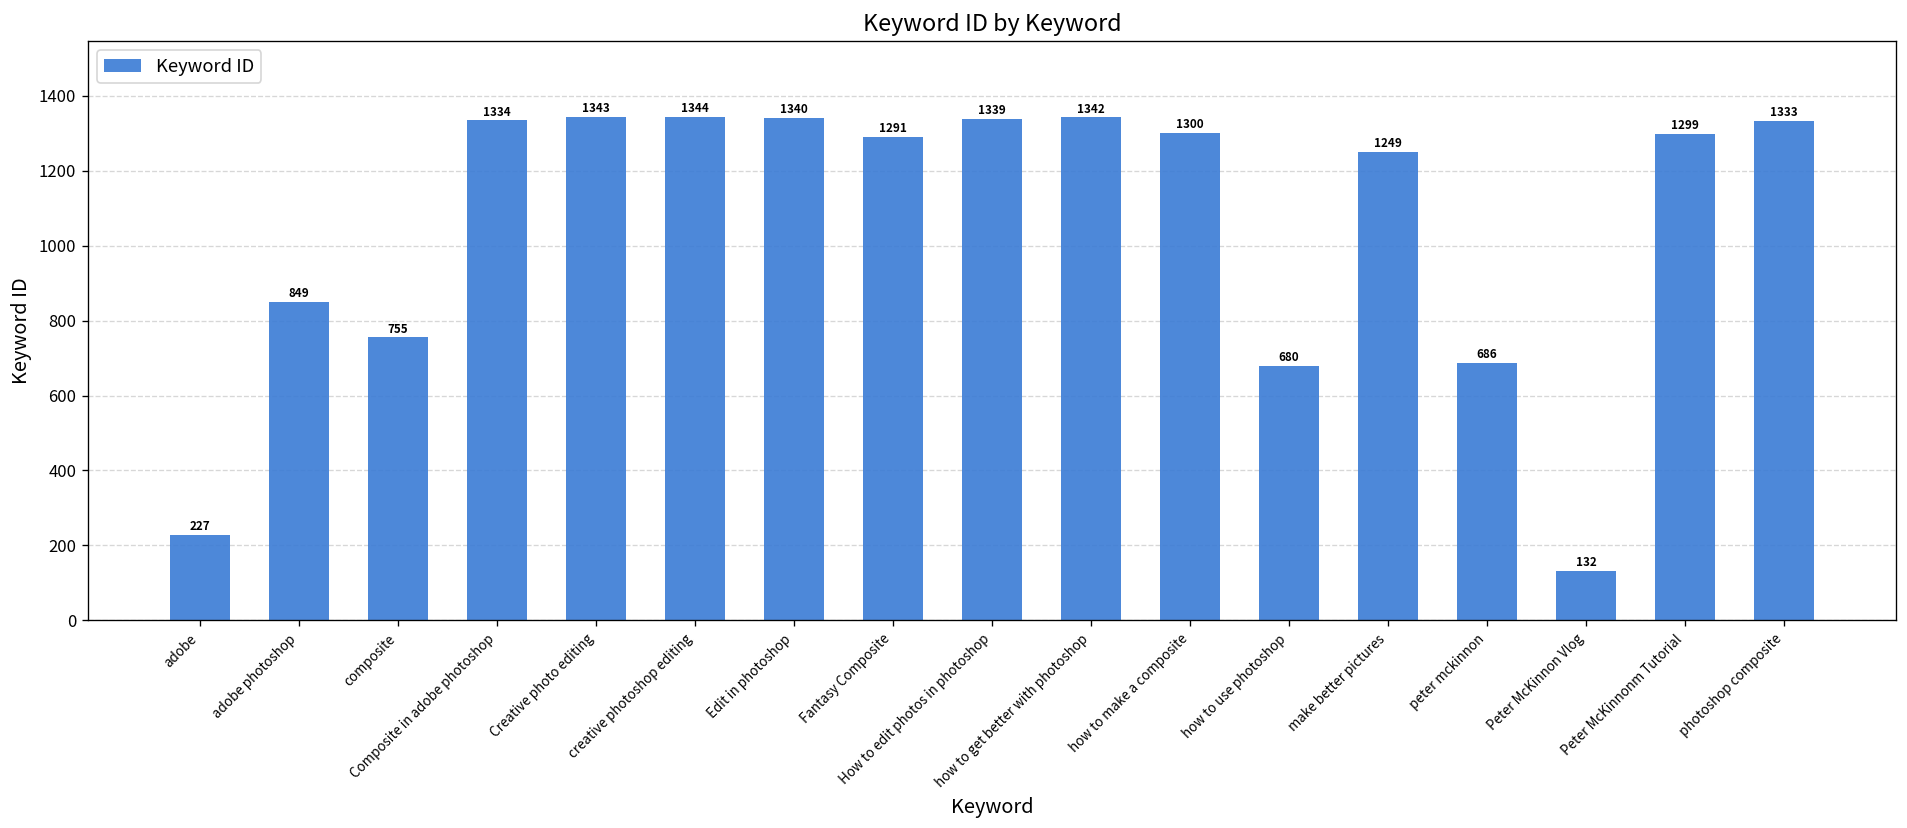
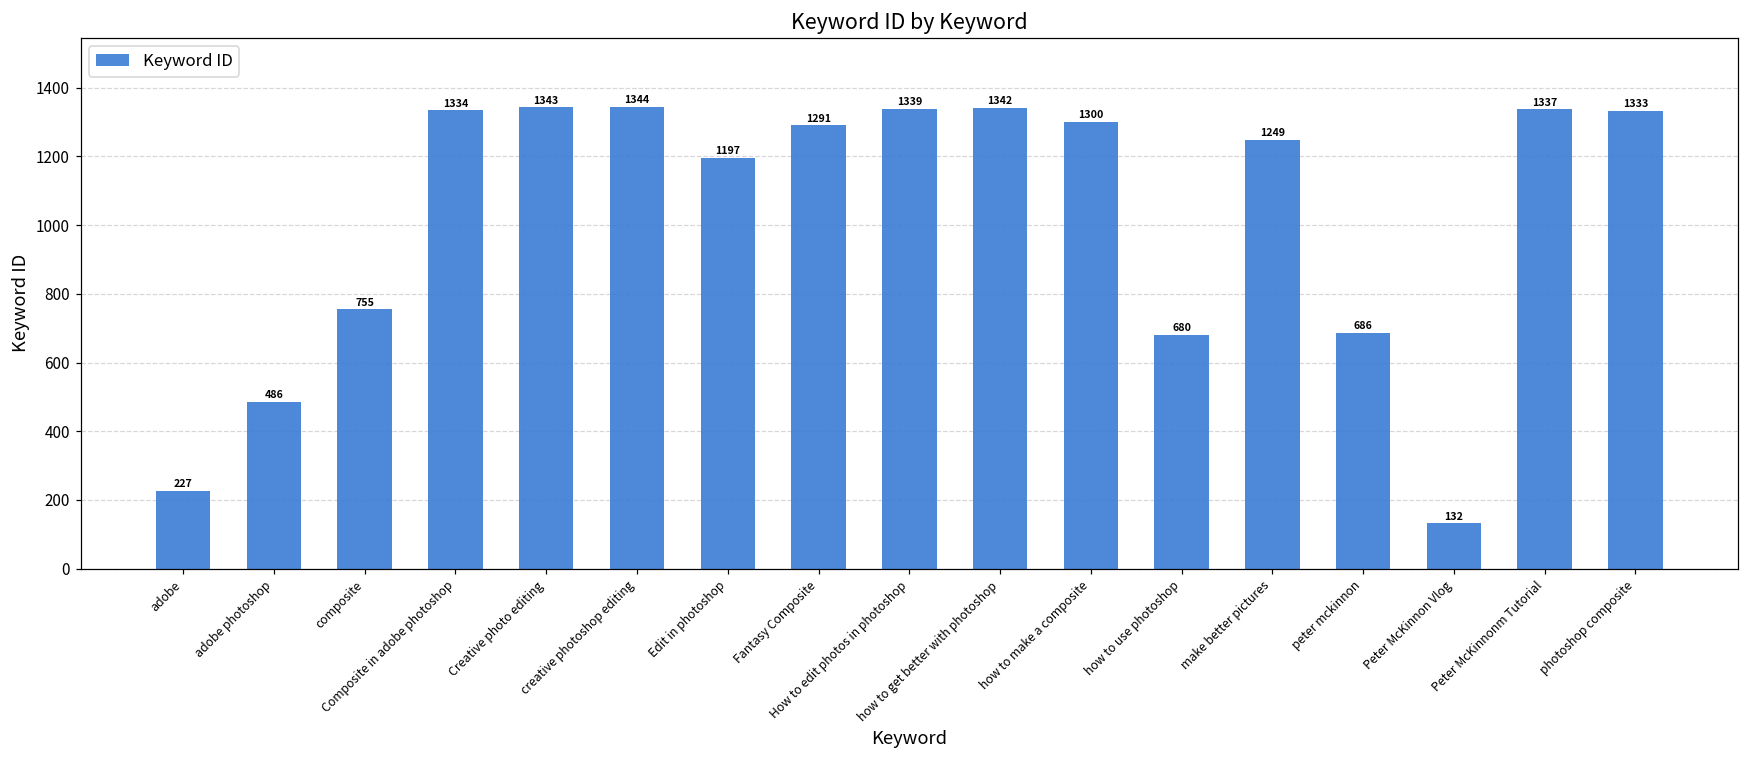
adobe photoshop: 849 -> 486
Edit in photoshop: 1340 -> 1197
Peter McKinnonm Tutorial: 1299 -> 1337
